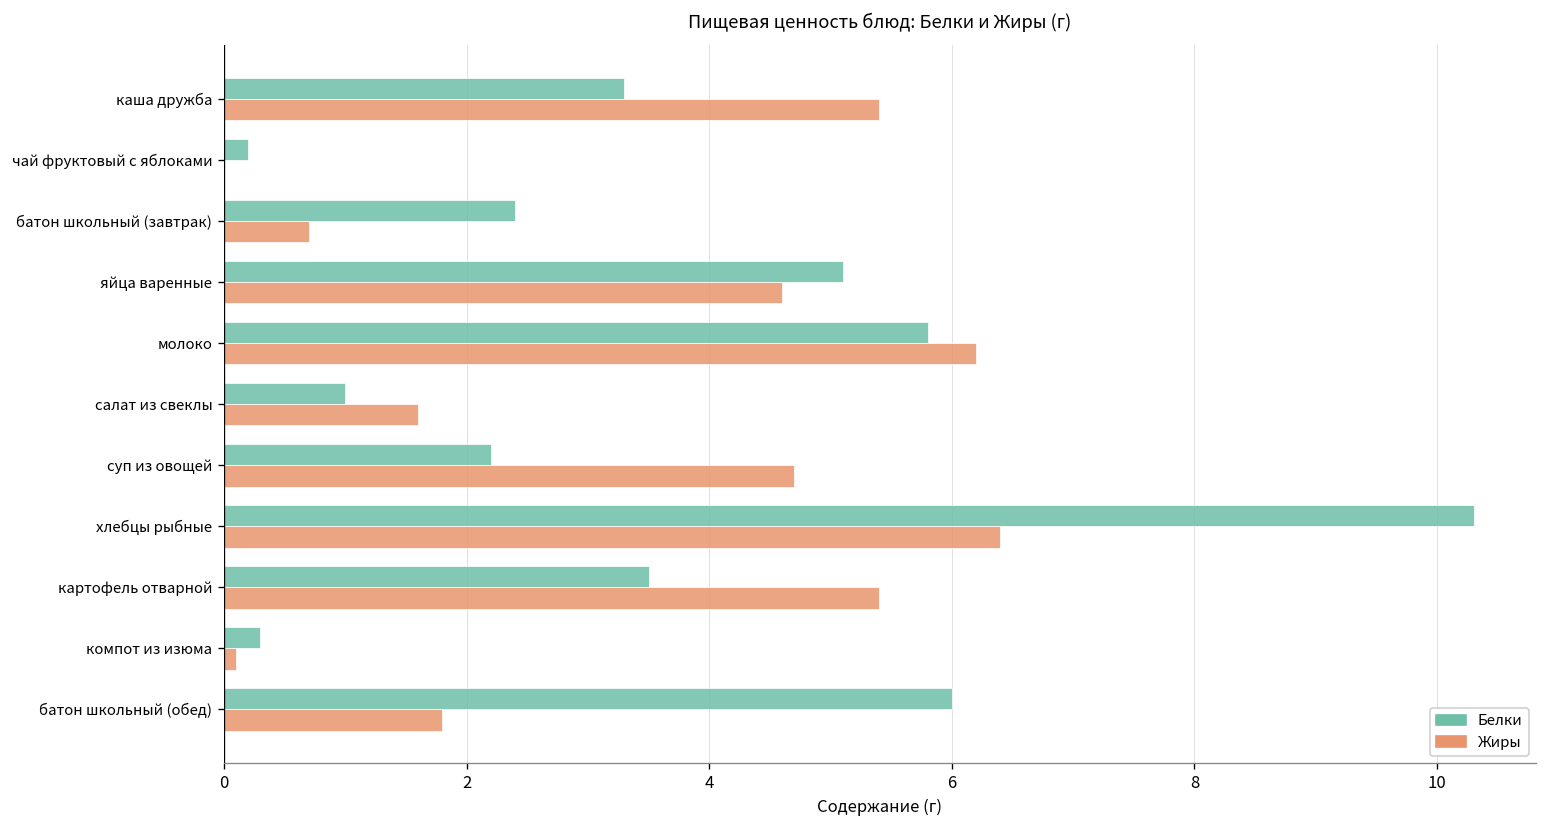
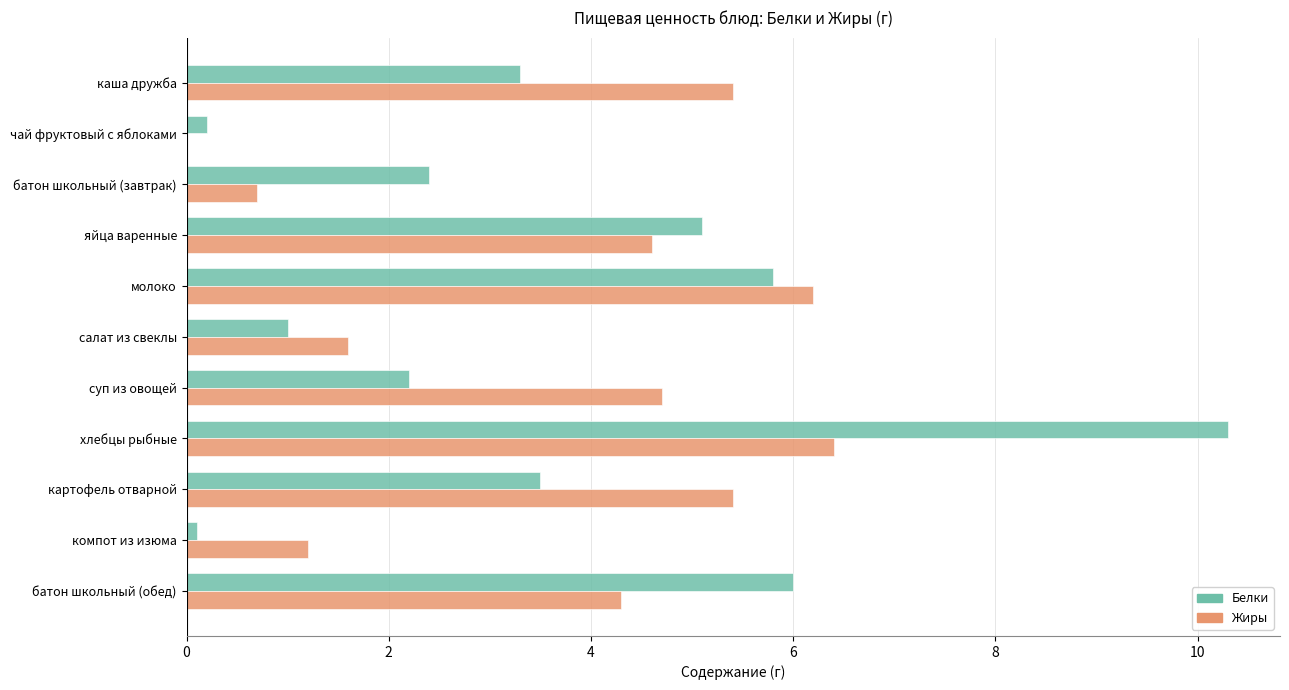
Белки, компот из изюма: 0.3 -> 0.1
Жиры, компот из изюма: 0.1 -> 1.2
Жиры, батон школьный (обед): 1.8 -> 4.3
